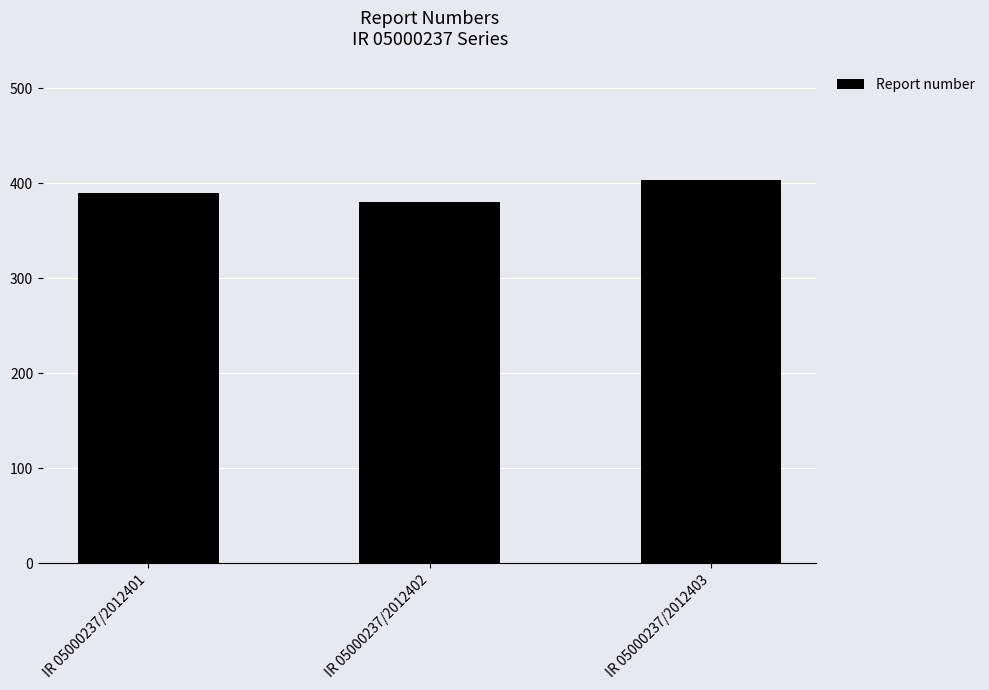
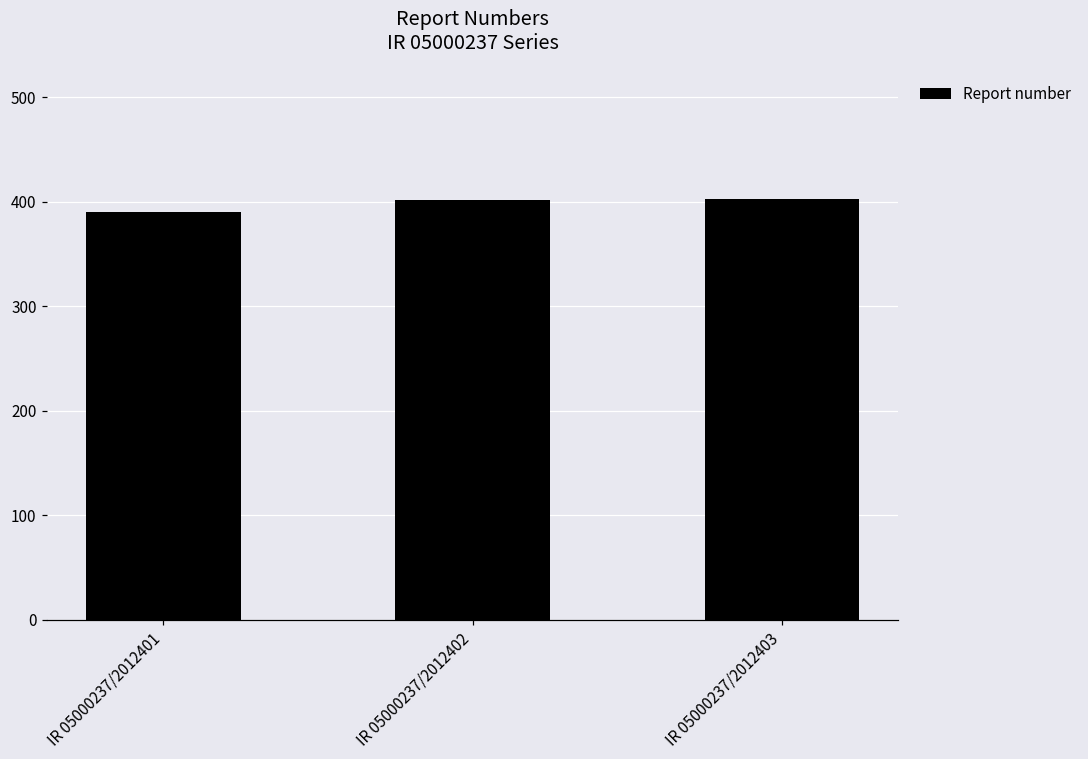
IR 05000237/2012402: 380 -> 400
